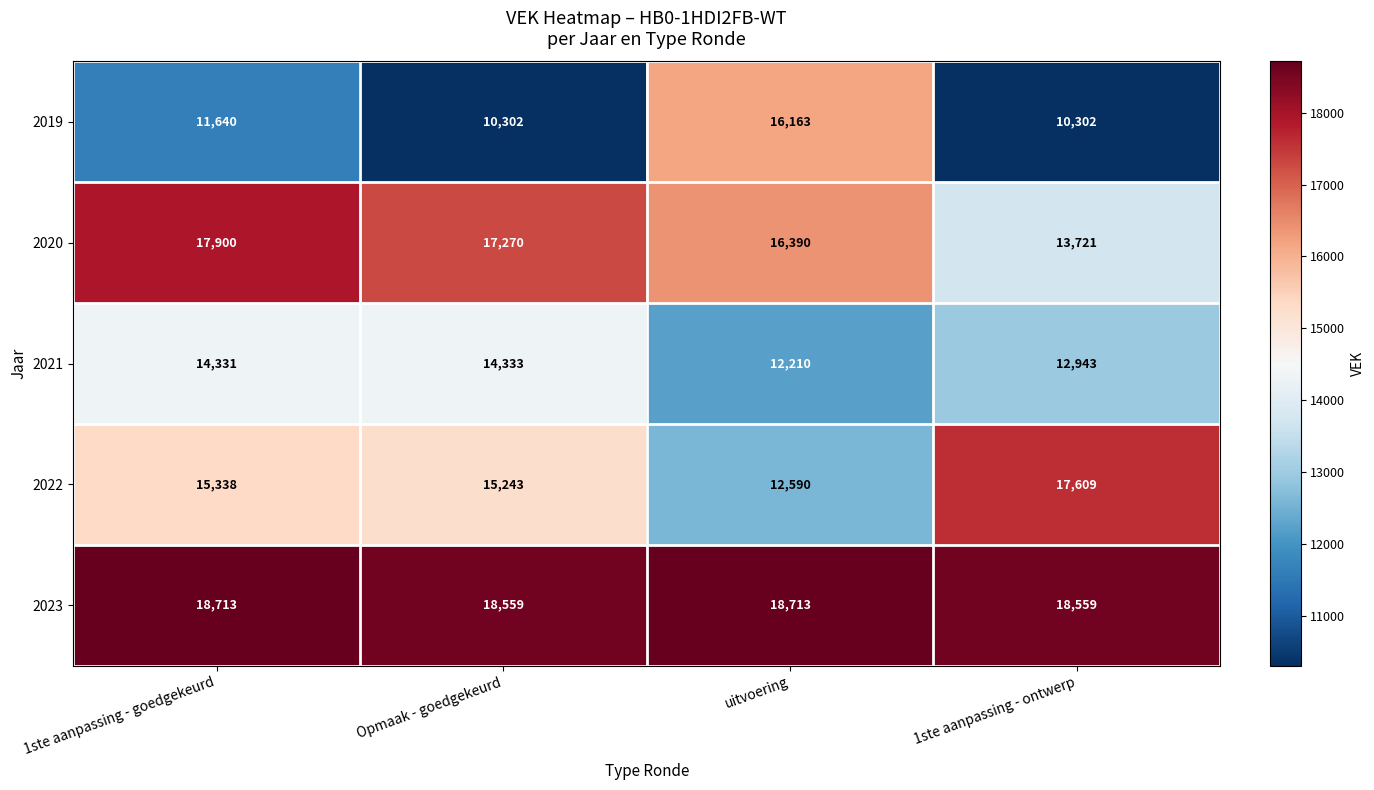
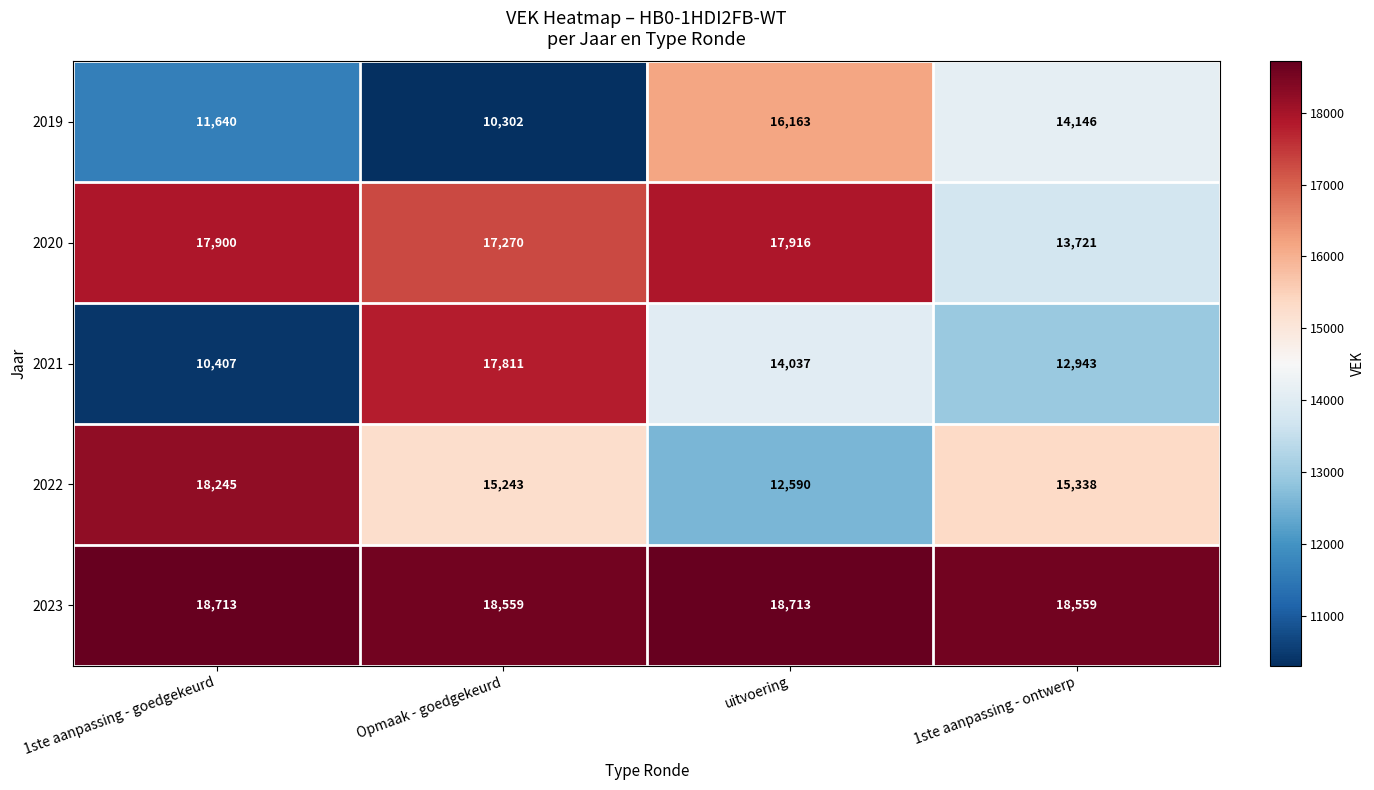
2019, 1ste aanpassing - ontwerp: 10,302 -> 14,146
2020, uitvoering: 16,390 -> 17,916
2021, 1ste aanpassing - goedgekeurd: 14,331 -> 10,407
2021, Opmaak - goedgekeurd: 14,333 -> 17,811
2021, uitvoering: 12,210 -> 14,037
2022, 1ste aanpassing - goedgekeurd: 15,338 -> 18,245
2022, 1ste aanpassing - ontwerp: 17,609 -> 15,338
